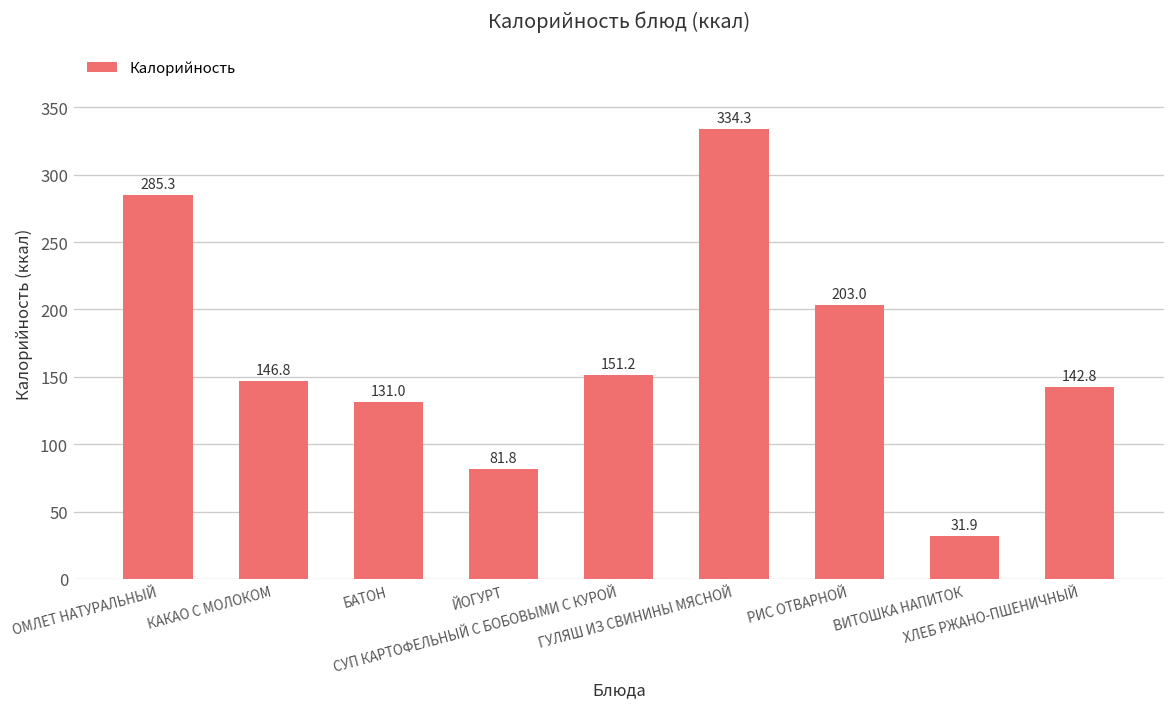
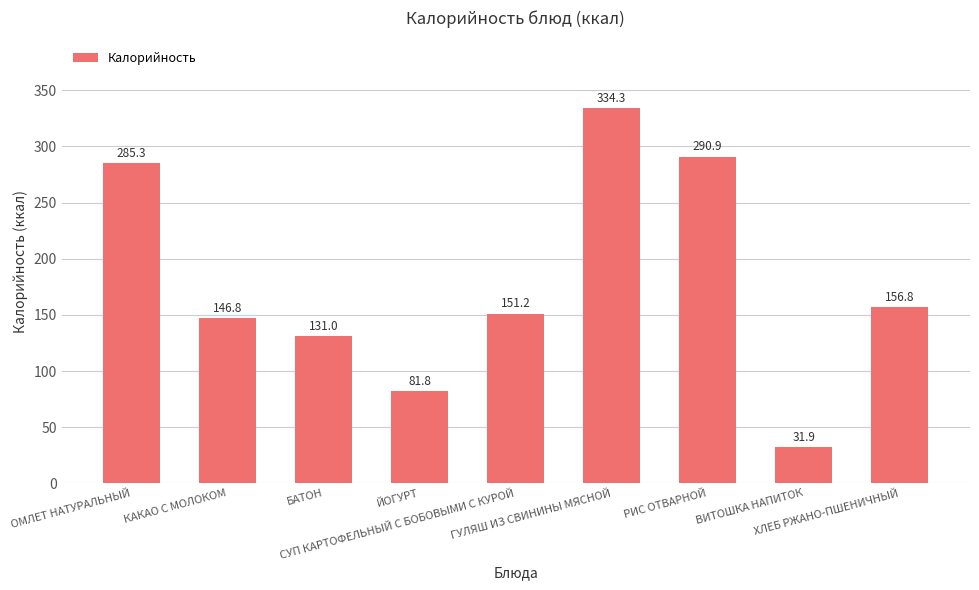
РИС ОТВАРНОЙ: 203.0 -> 290.9
ХЛЕБ РЖАНО-ПШЕНИЧНЫЙ: 142.8 -> 156.8
